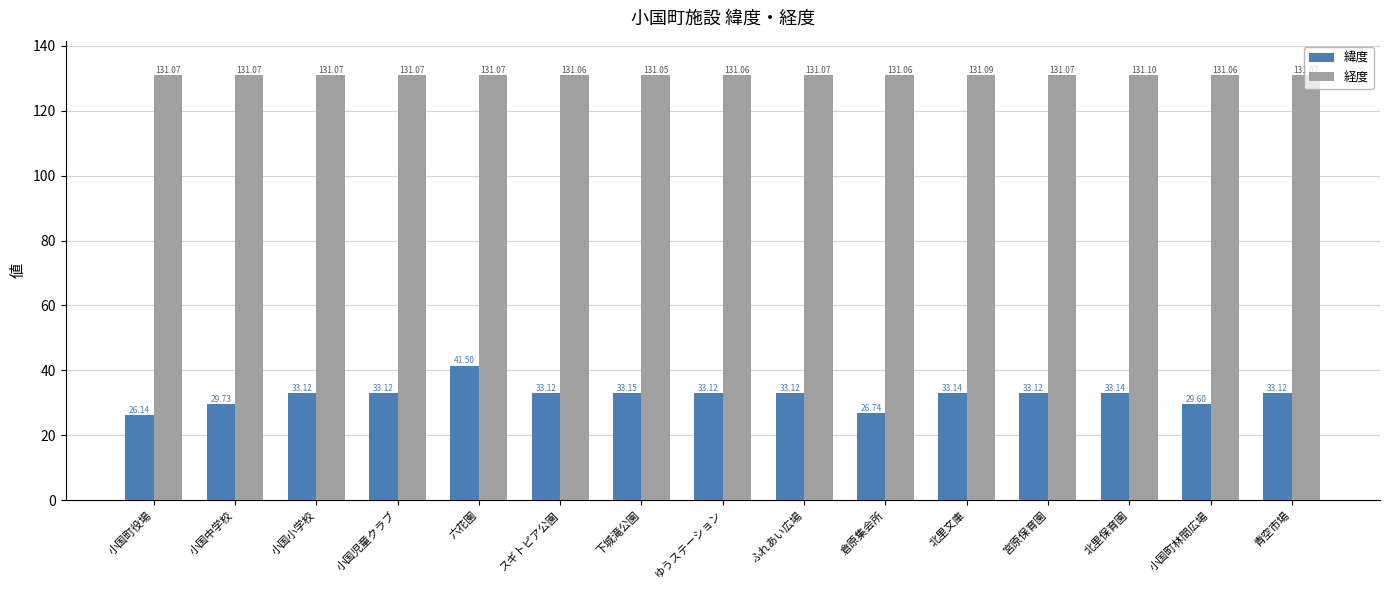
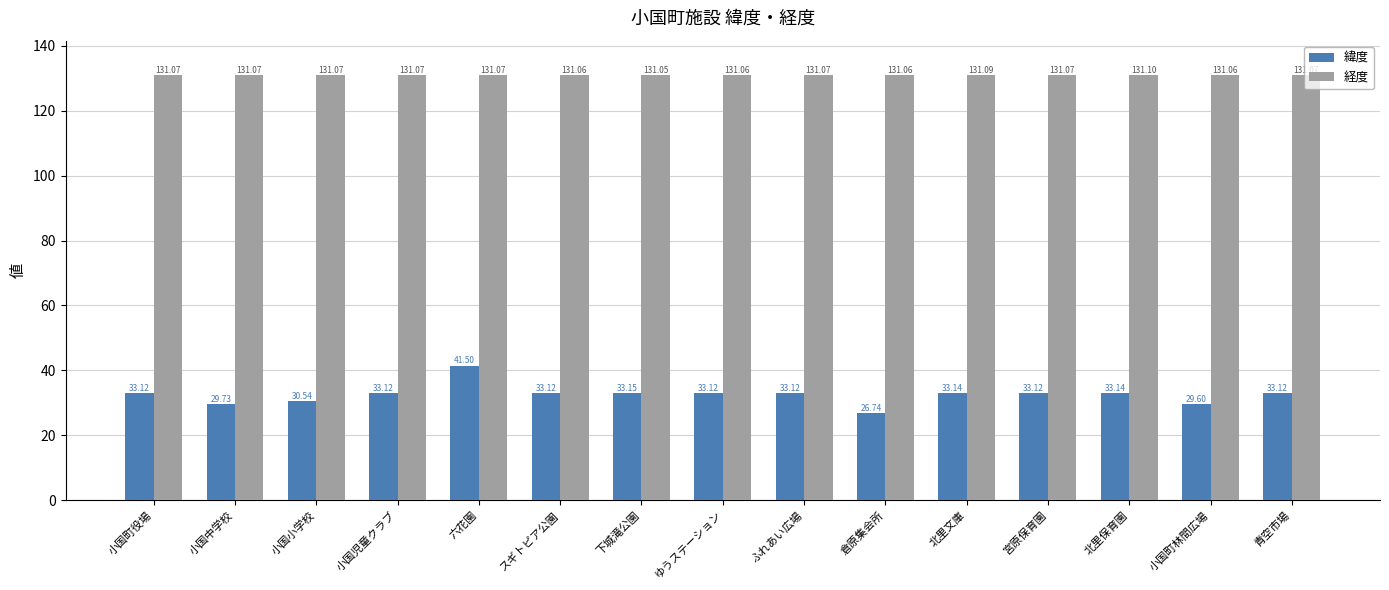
緯度, 小国町役場: 26.14 -> 33.12
緯度, 小国小学校: 33.12 -> 30.54
